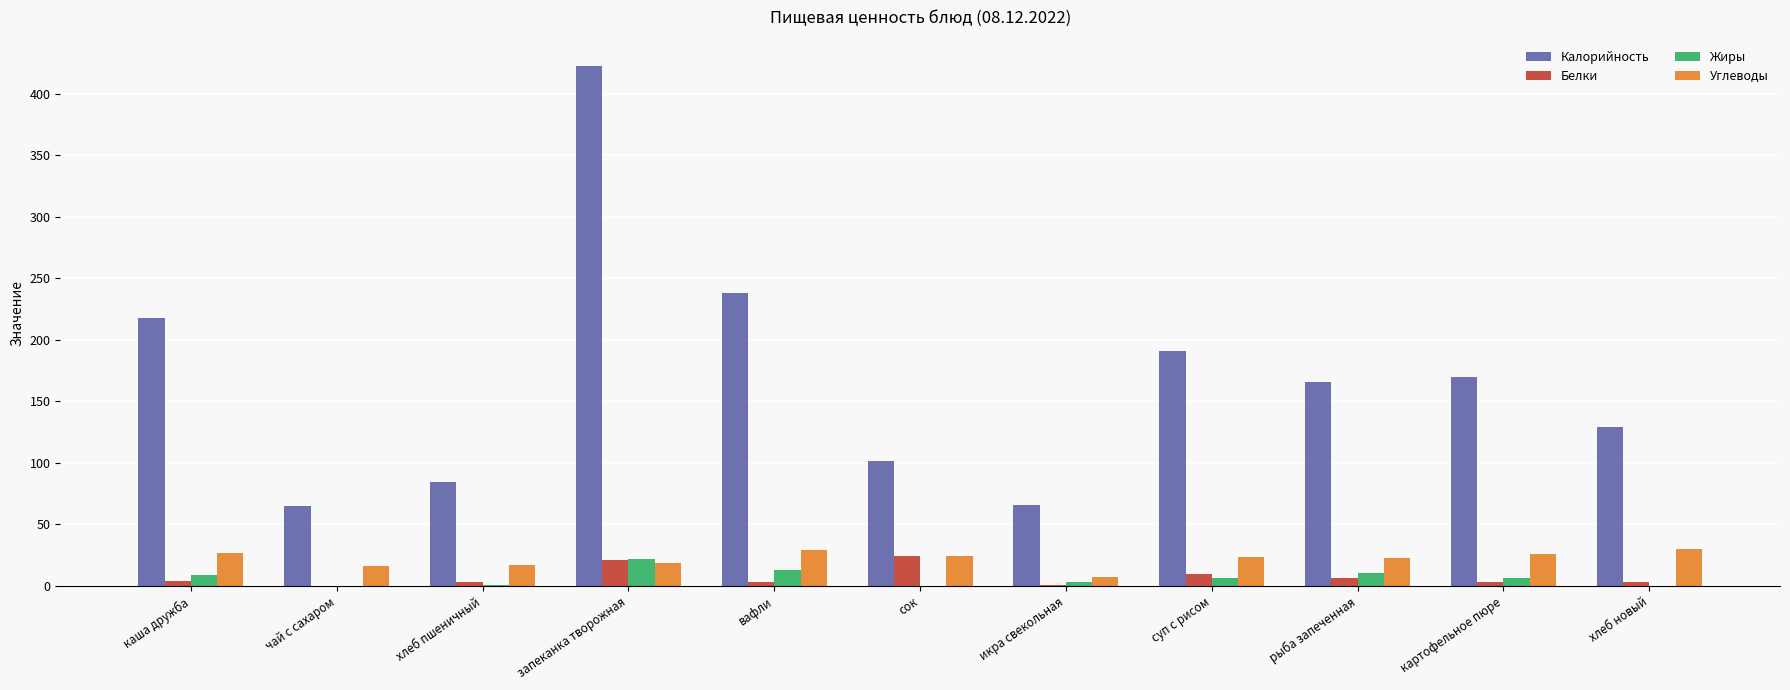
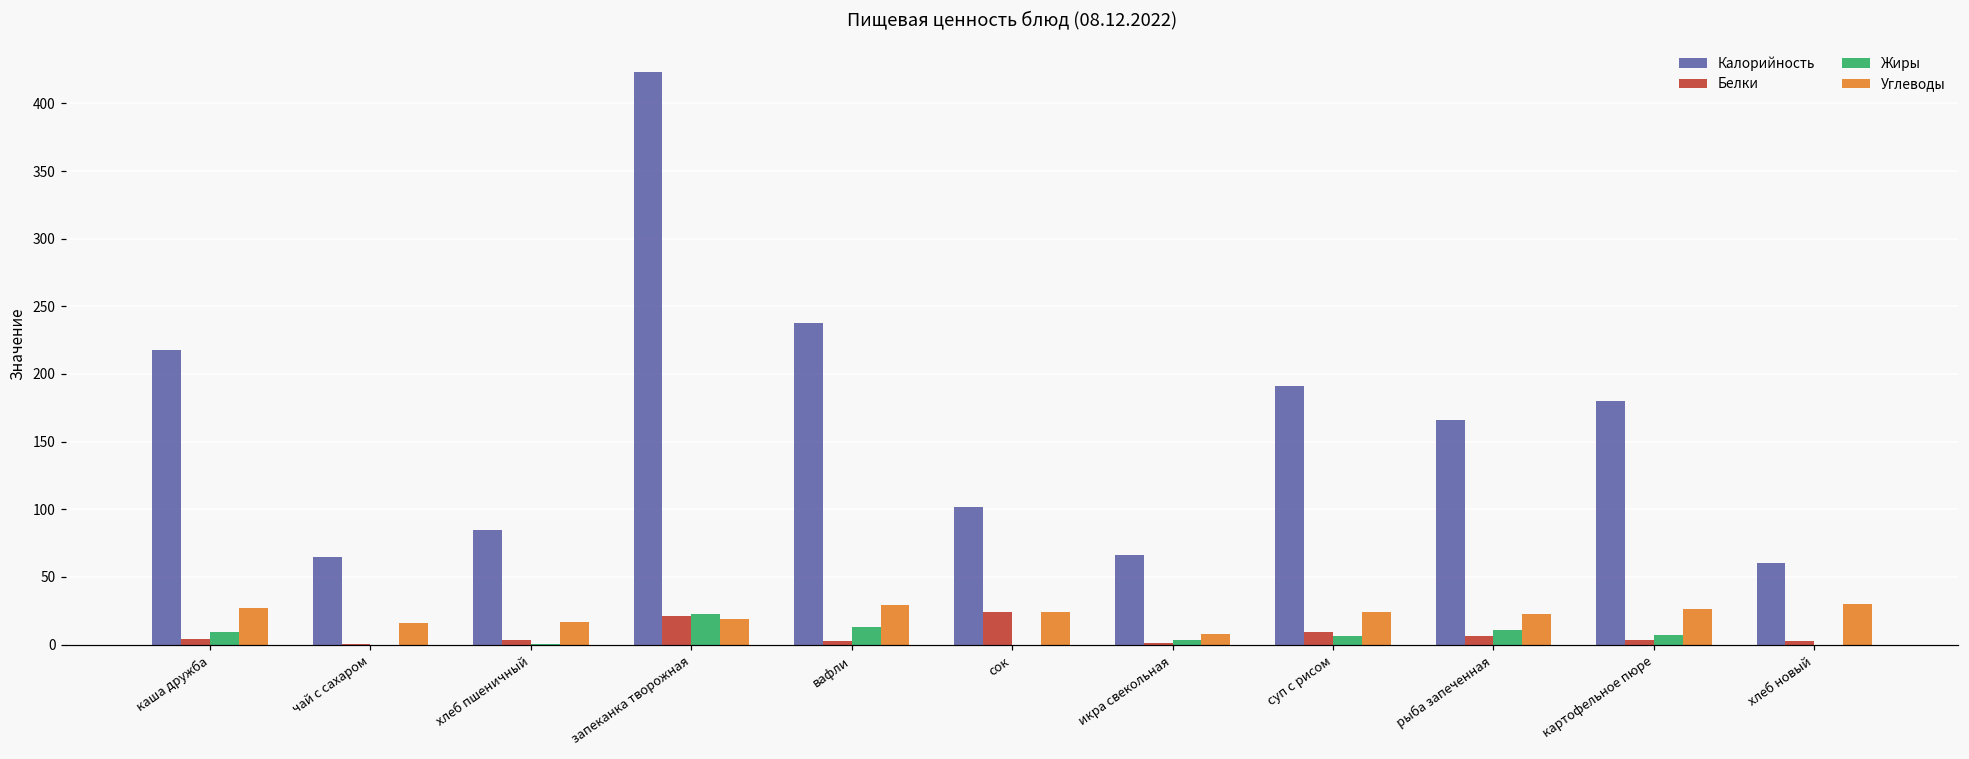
Калорийность, картофельное пюре: 170 -> 180
Калорийность, хлеб новый: 129 -> 60
